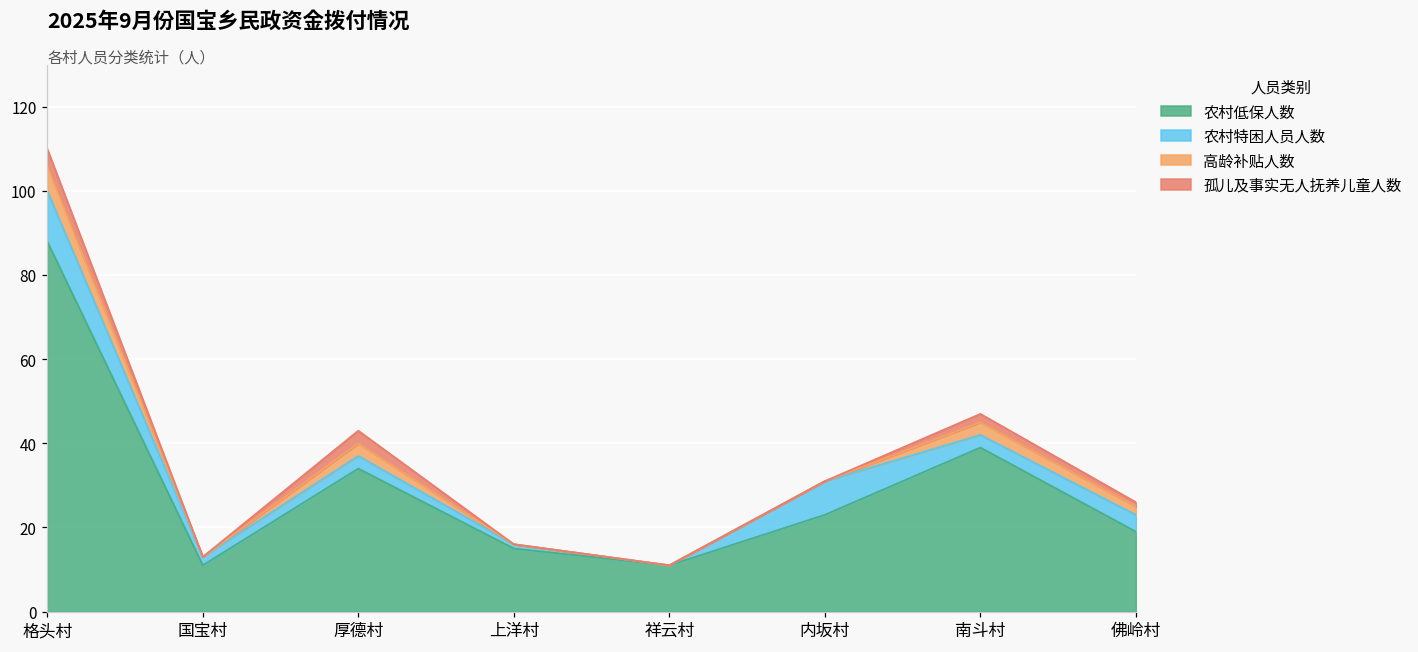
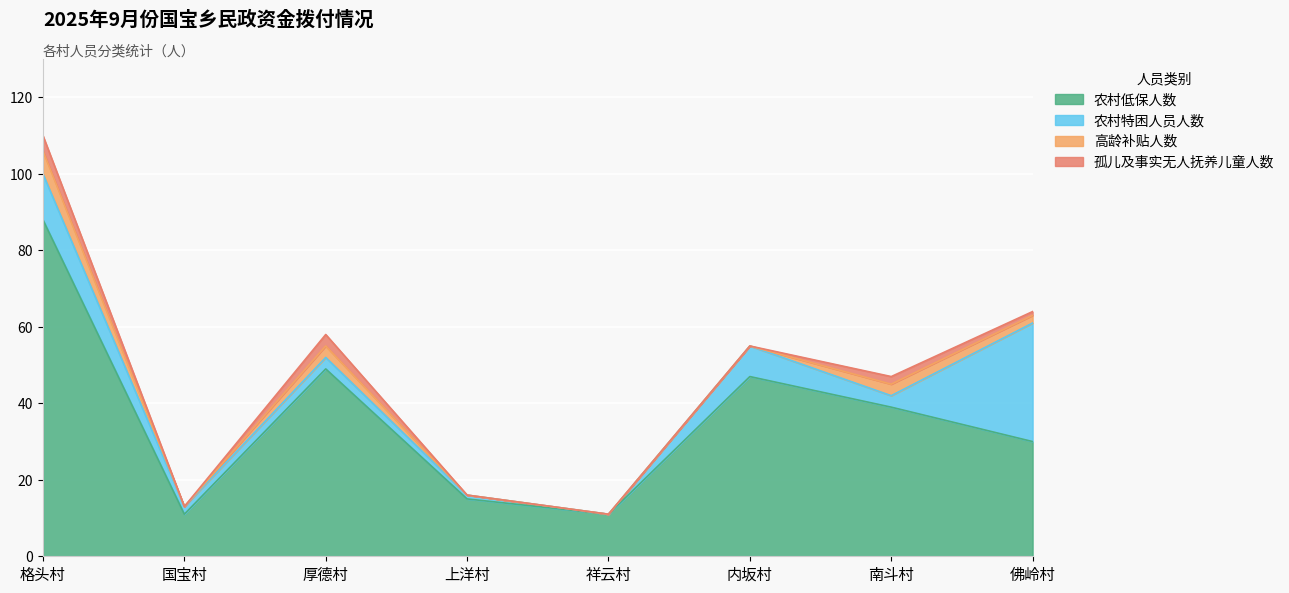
农村低保人数, 厚德村: 34 -> 49
农村低保人数, 内坂村: 23 -> 47
农村低保人数, 佛岭村: 19 -> 30
农村特困人员人数, 佛岭村: 4 -> 31
